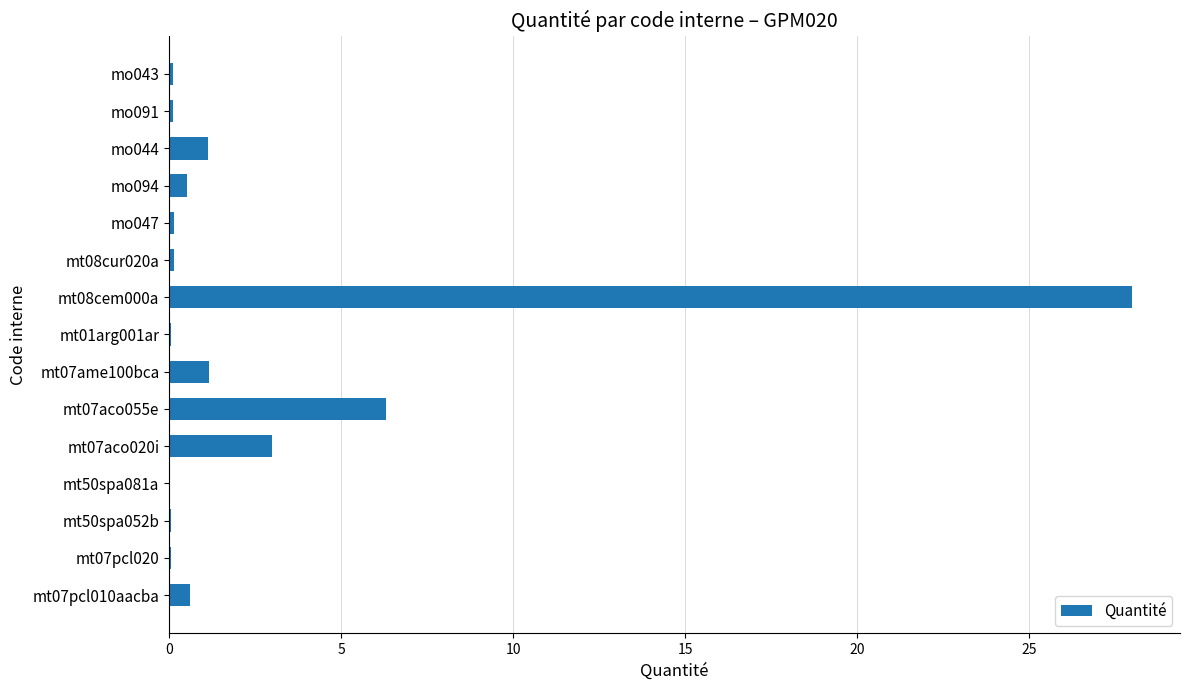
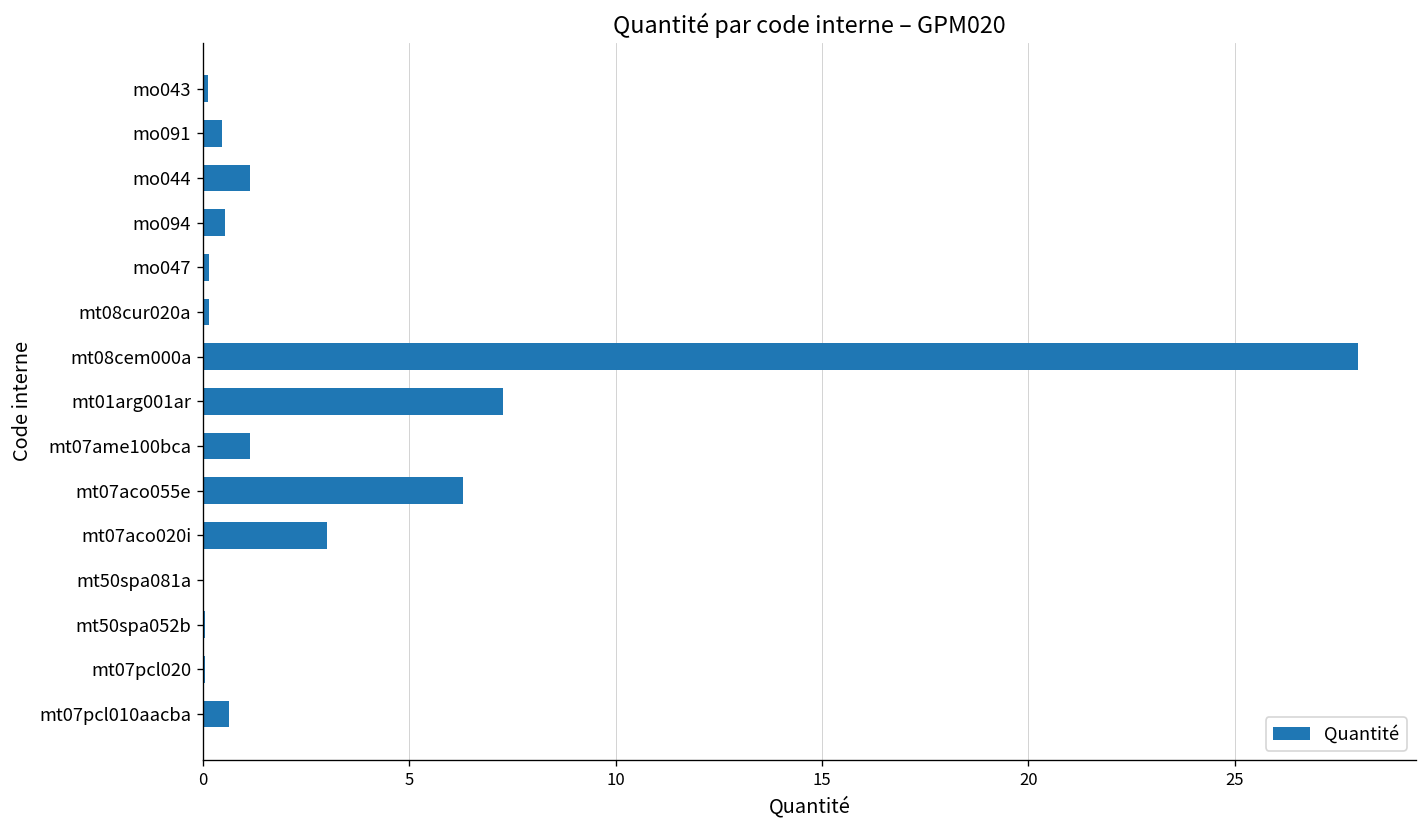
mo091: 0.1 -> 0.5
mt01arg001ar: 0.0 -> 7.3
